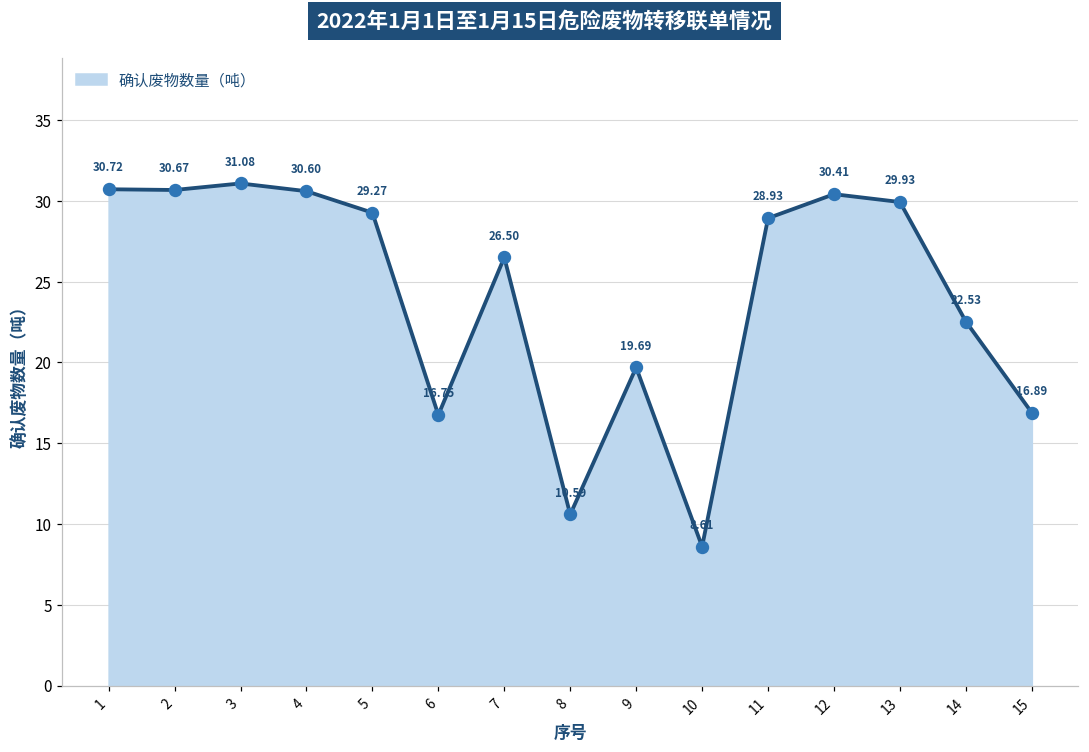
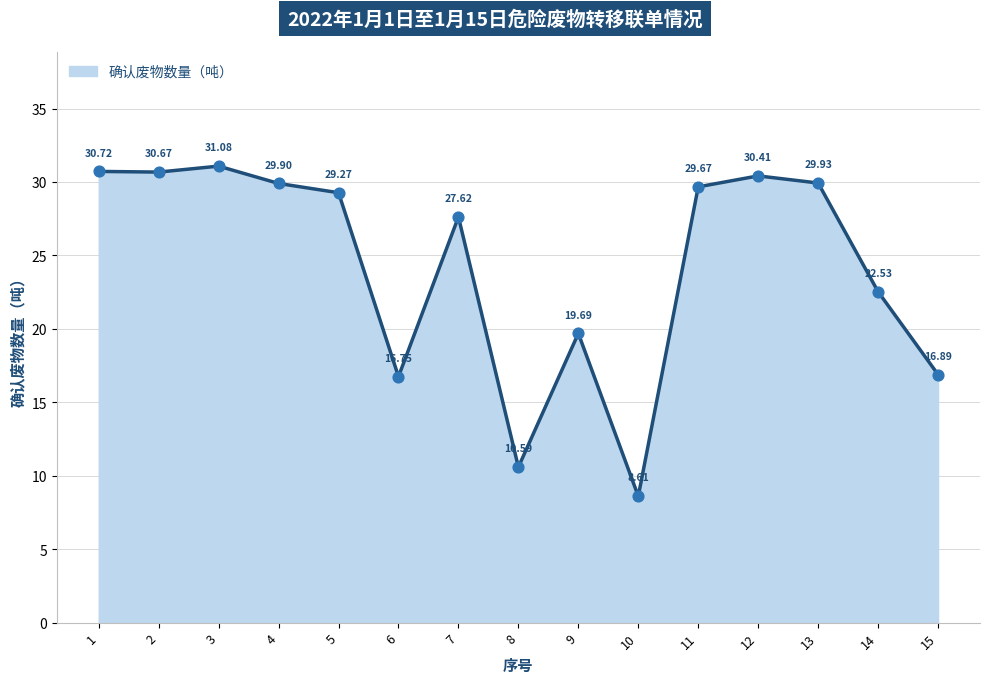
4: 30.60 -> 29.90
7: 26.50 -> 27.62
11: 28.93 -> 29.67
